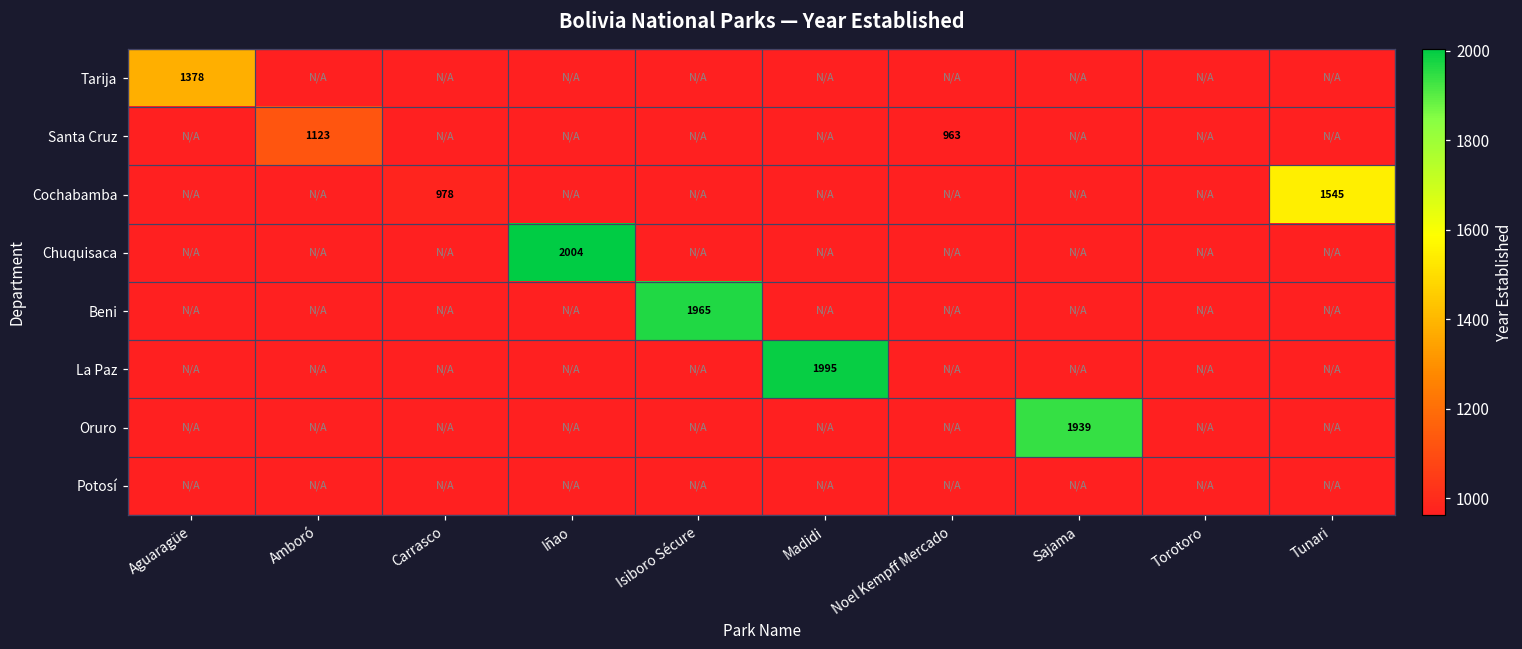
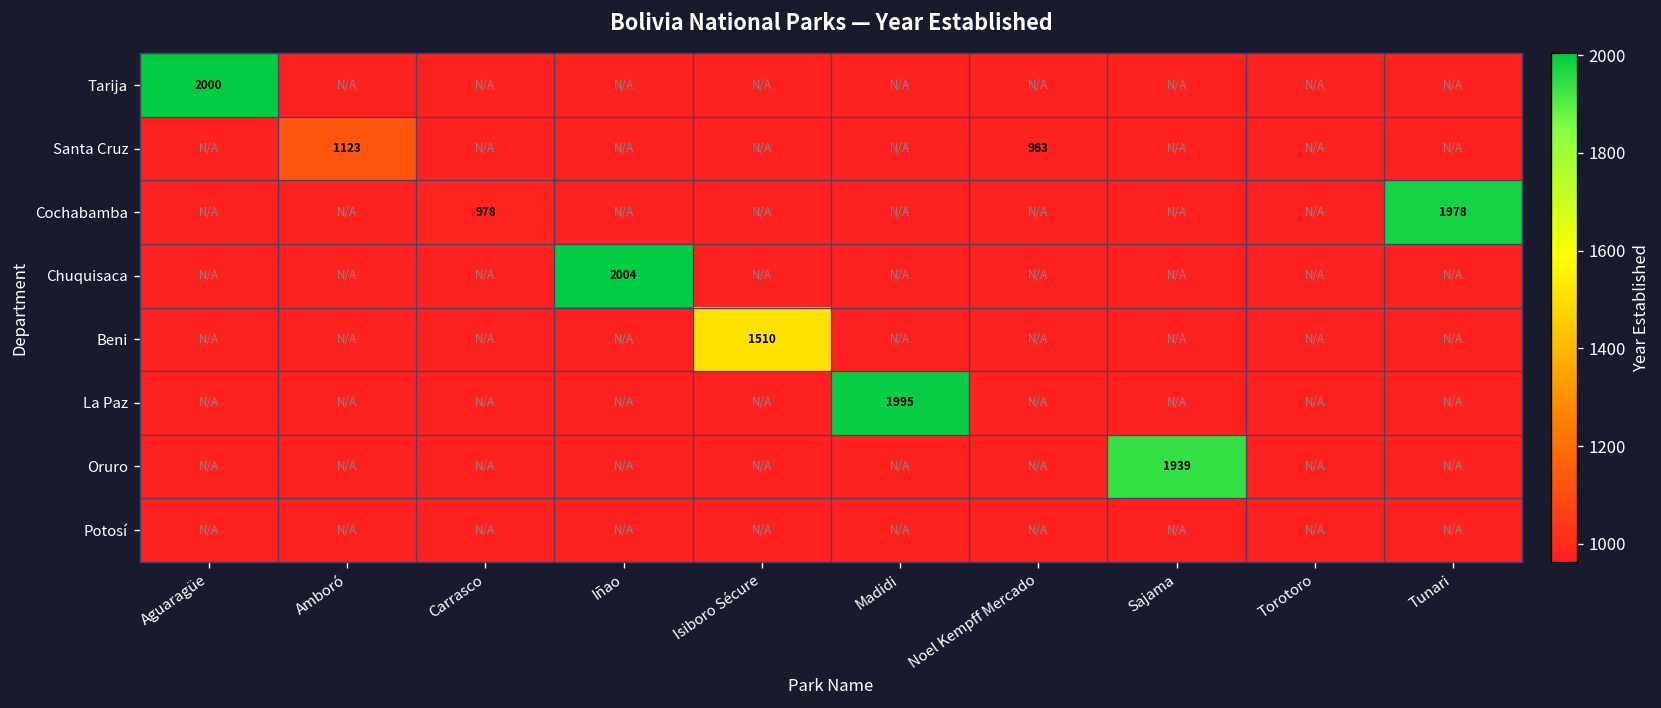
Tarija, Aguaragüe: 1378 -> 2000
Cochabamba, Tunari: 1545 -> 1978
Beni, Isiboro Sécure: 1965 -> 1510
